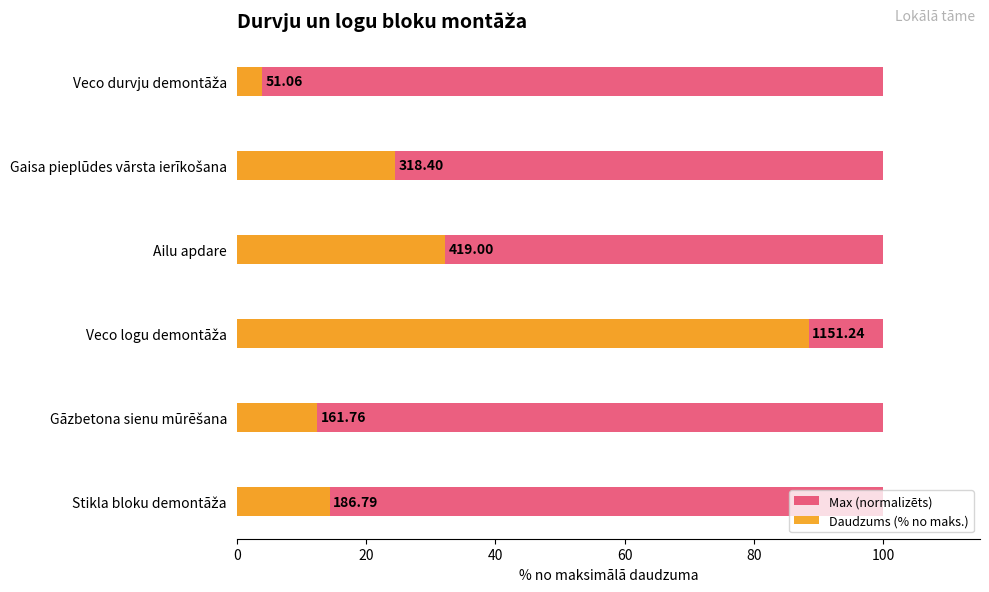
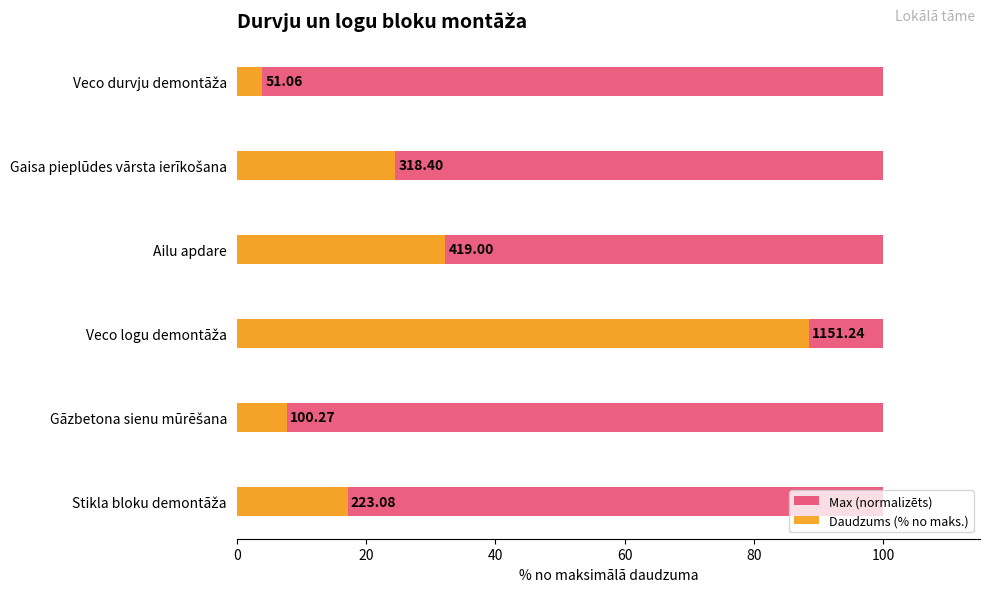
Daudzums (% no maks.), Gāzbetona sienu mūrēšana: 161.76 -> 100.27
Daudzums (% no maks.), Stikla bloku demontāža: 186.79 -> 223.08
